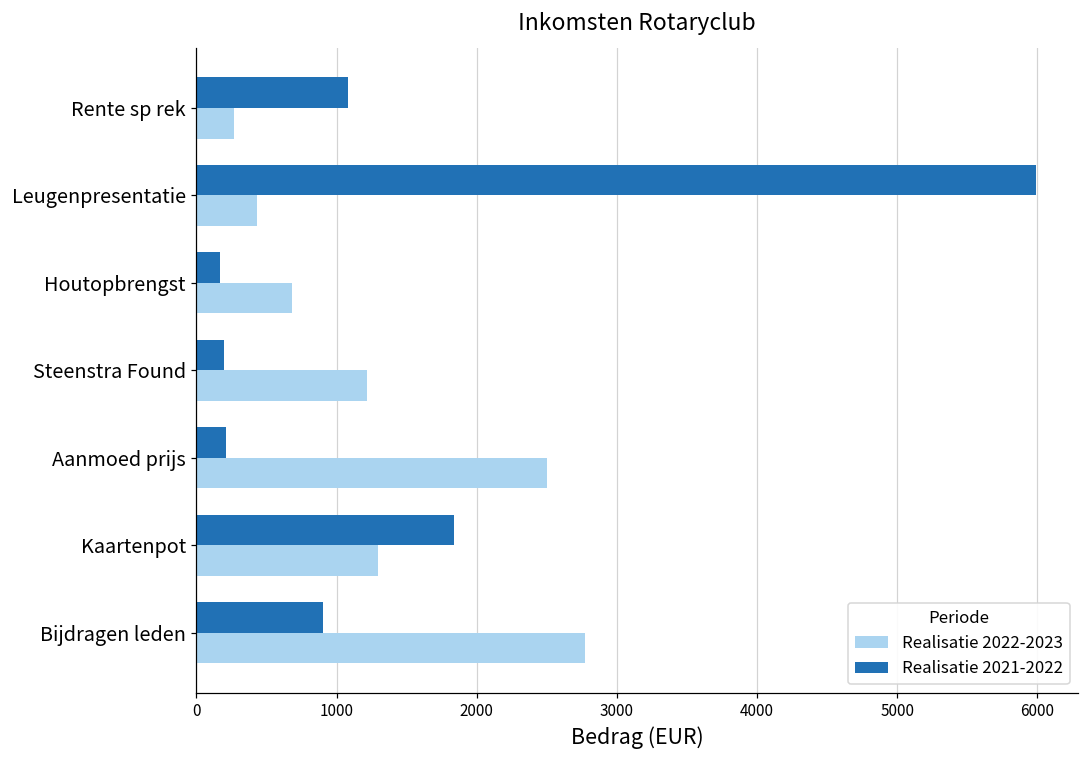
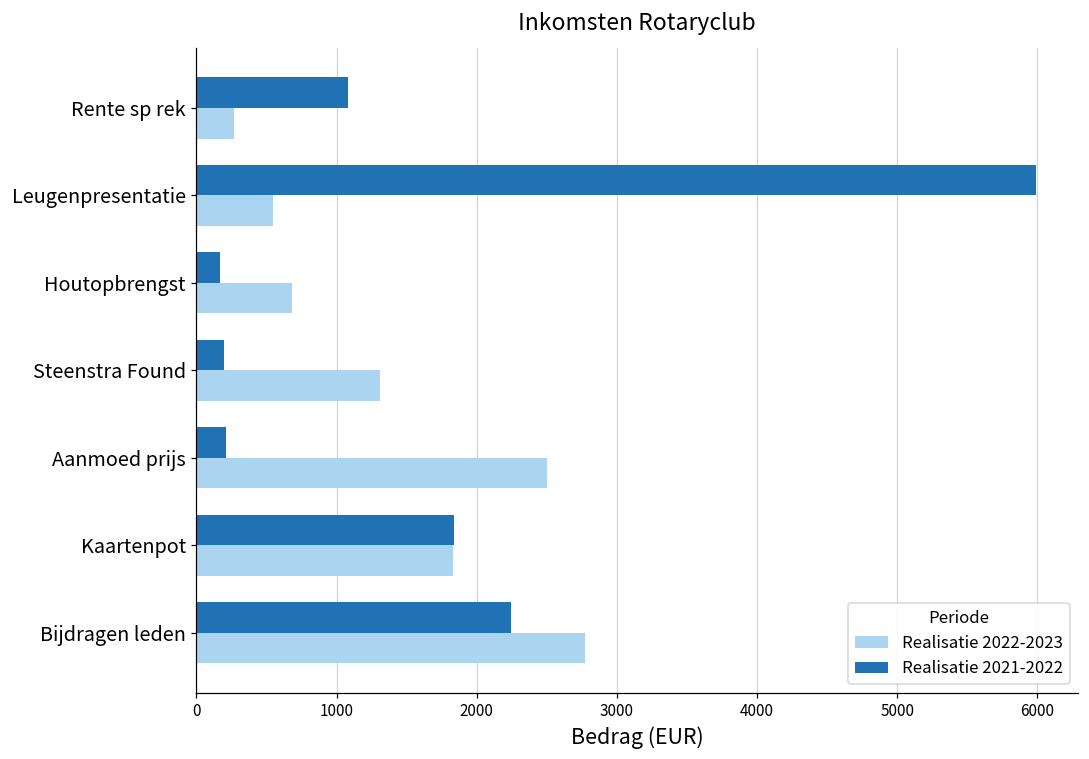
Realisatie 2022-2023, Leugenpresentatie: 430 -> 540
Realisatie 2022-2023, Steenstra Found: 1220 -> 1310
Realisatie 2022-2023, Kaartenpot: 1300 -> 1830
Realisatie 2021-2022, Bijdragen leden: 900 -> 2240
